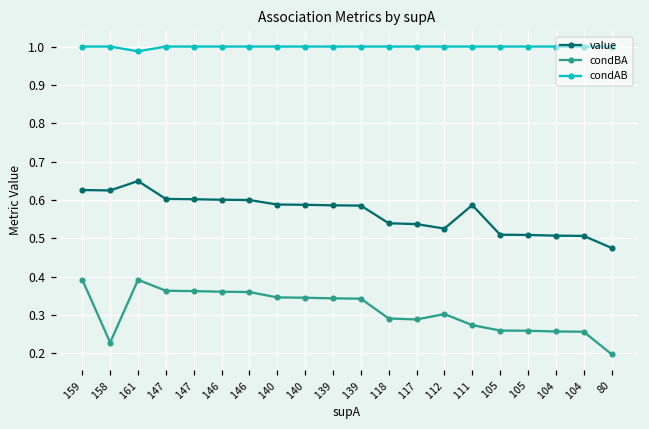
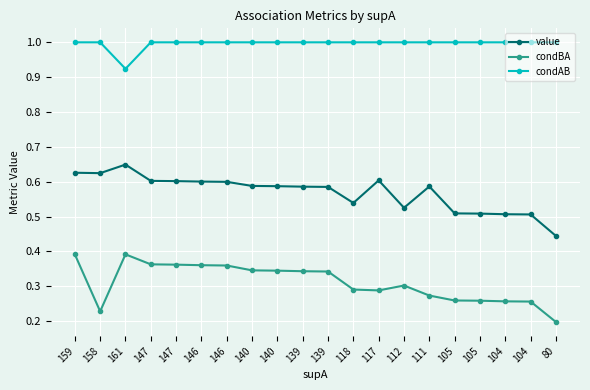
condAB, 161: 0.99 -> 0.92
value, 117: 0.54 -> 0.60
value, 80: 0.47 -> 0.44
